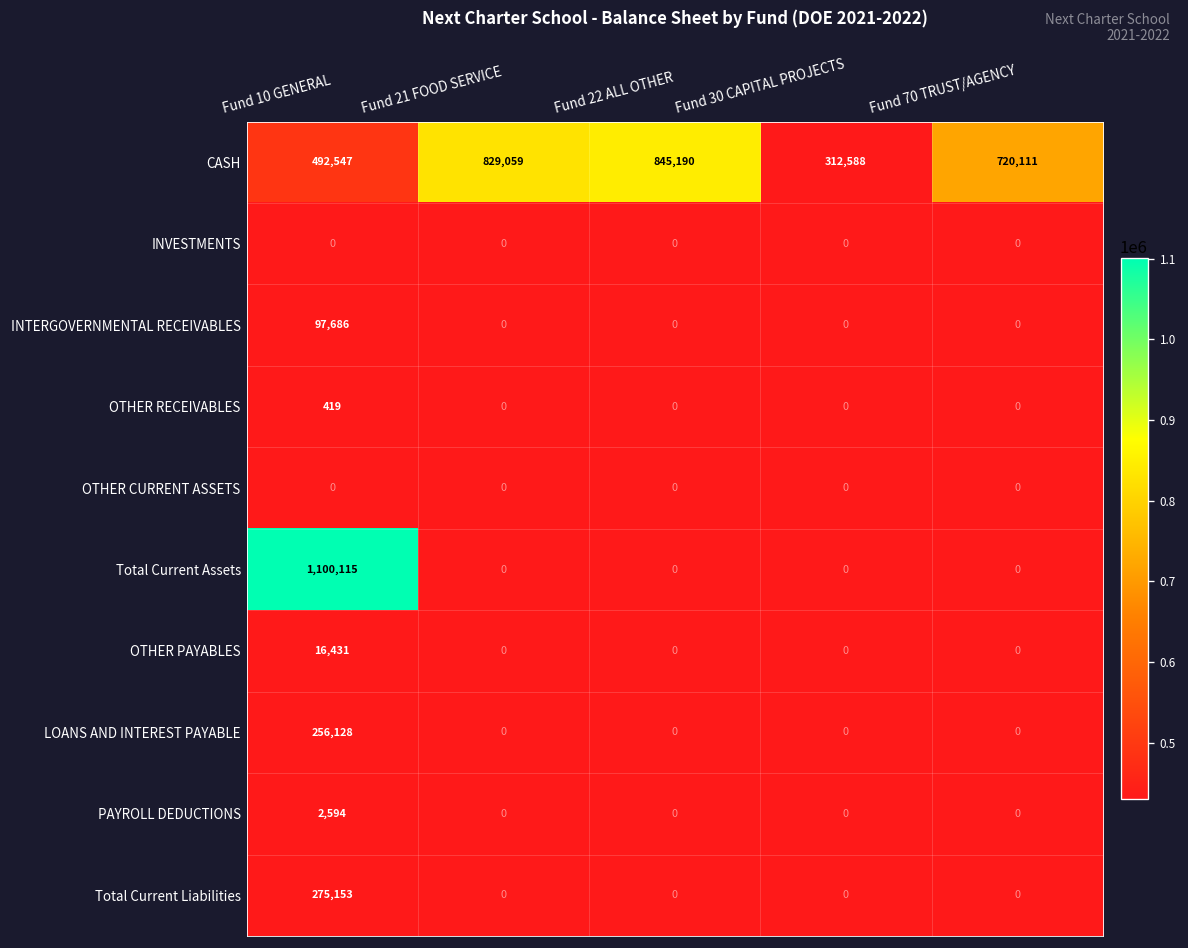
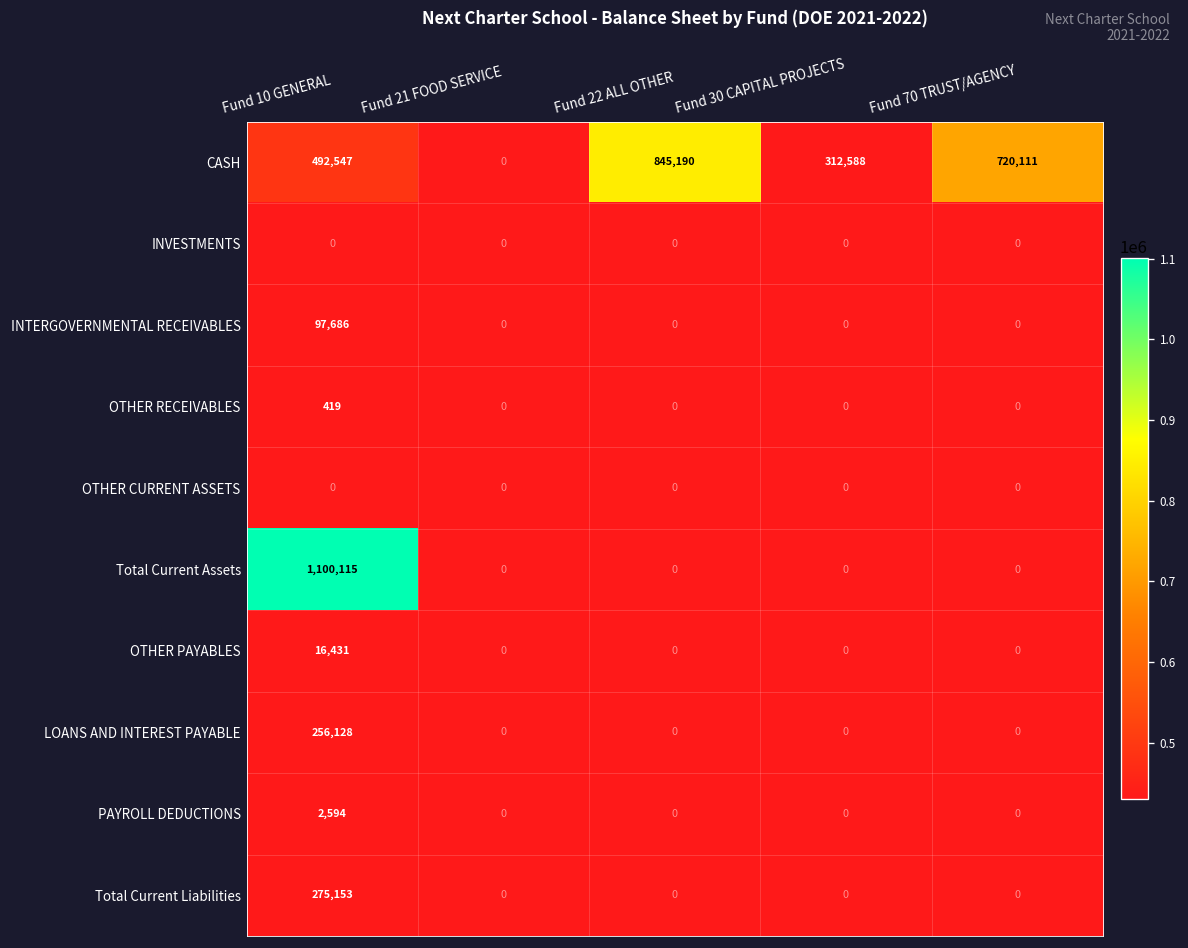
CASH, Fund 21 FOOD SERVICE: 829,059 -> 0
